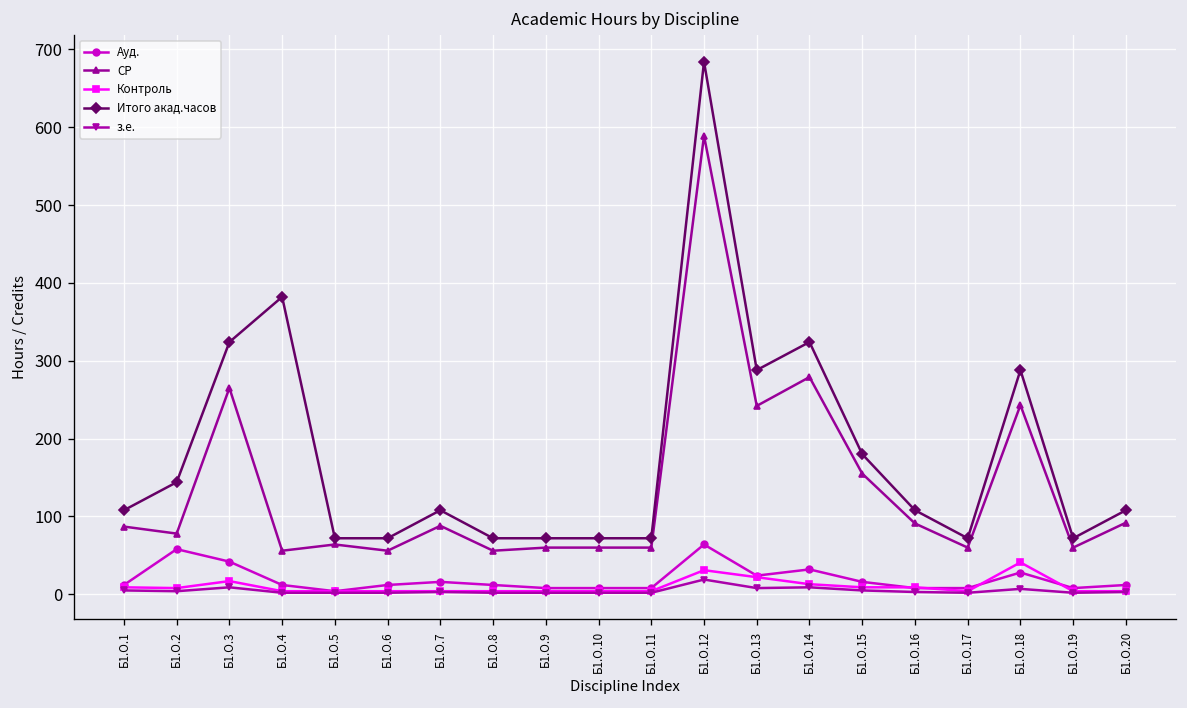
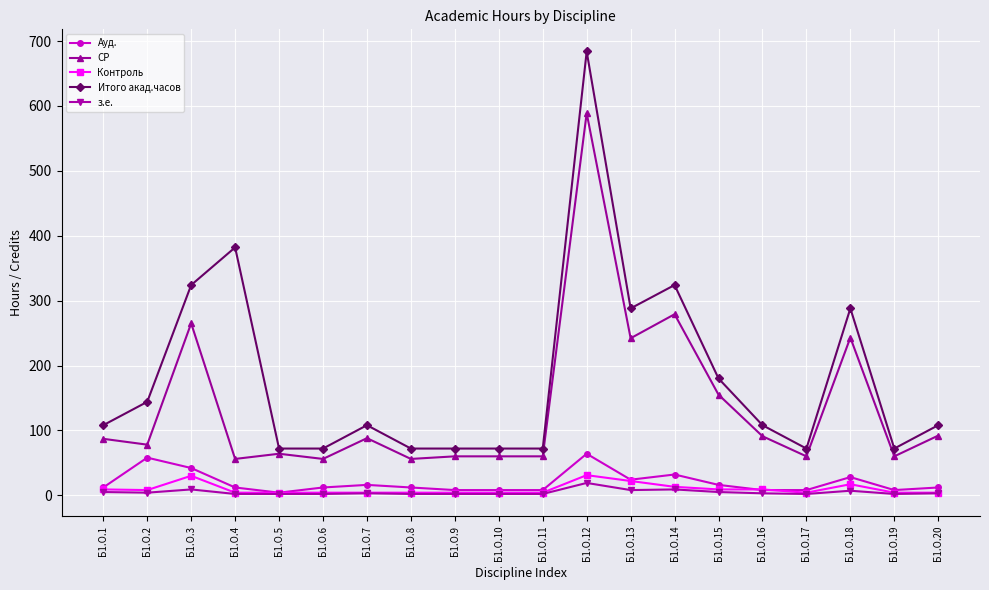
Контроль, Б1.О.3: 20 -> 30
Контроль, Б1.О.18: 40 -> 20
